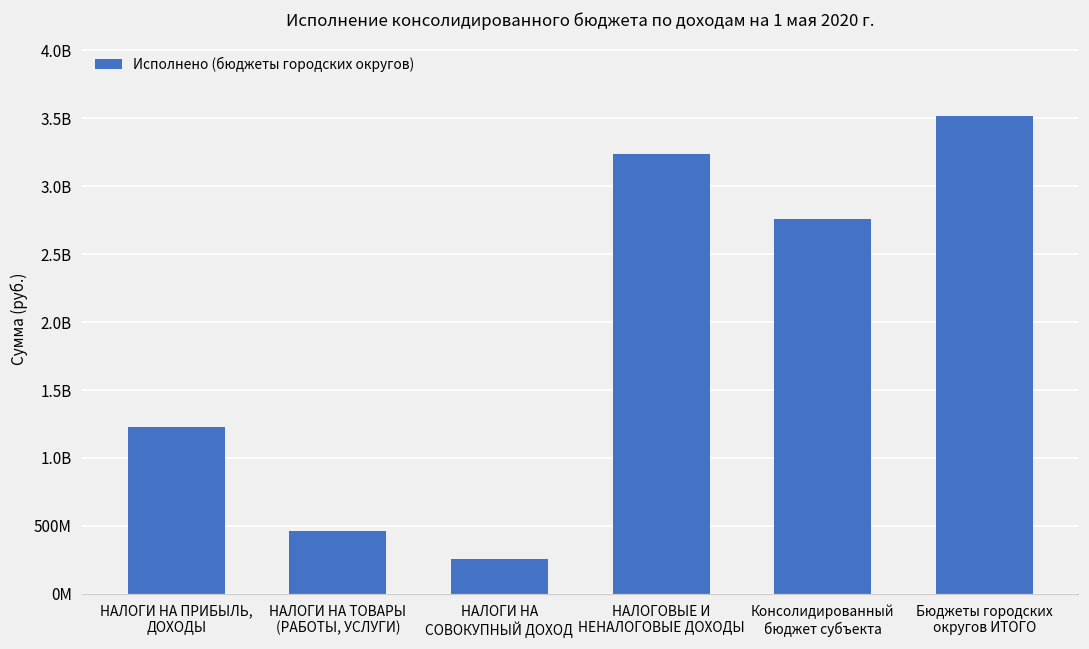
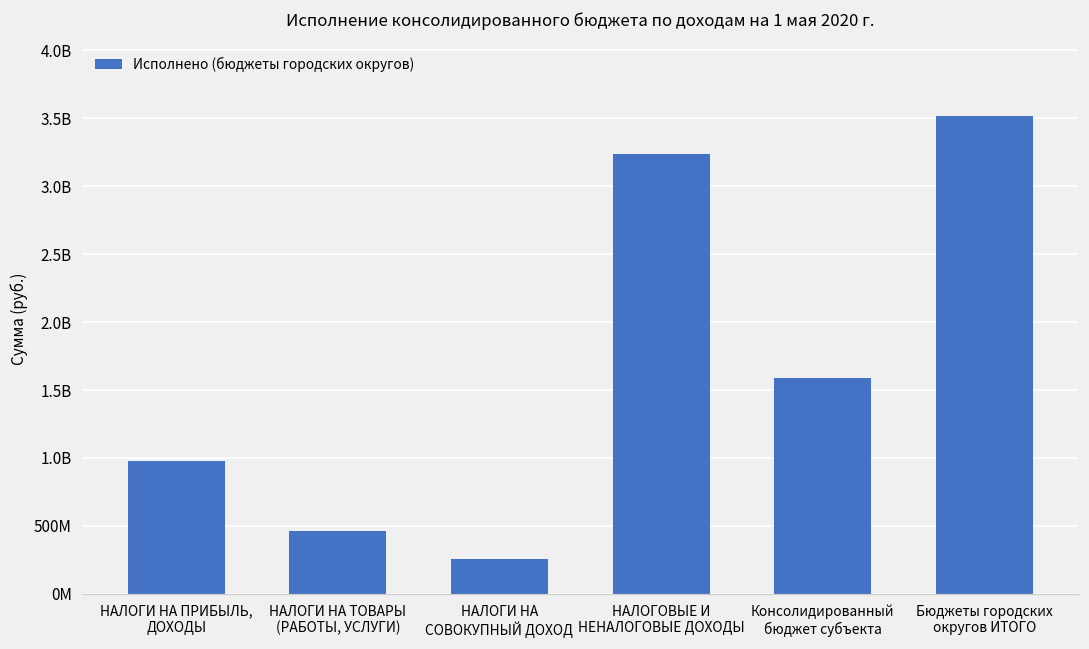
НАЛОГИ НА ПРИБЫЛЬ, ДОХОДЫ: 1230000000 -> 970000000
Консолидированный бюджет субъекта: 2760000000 -> 1590000000
